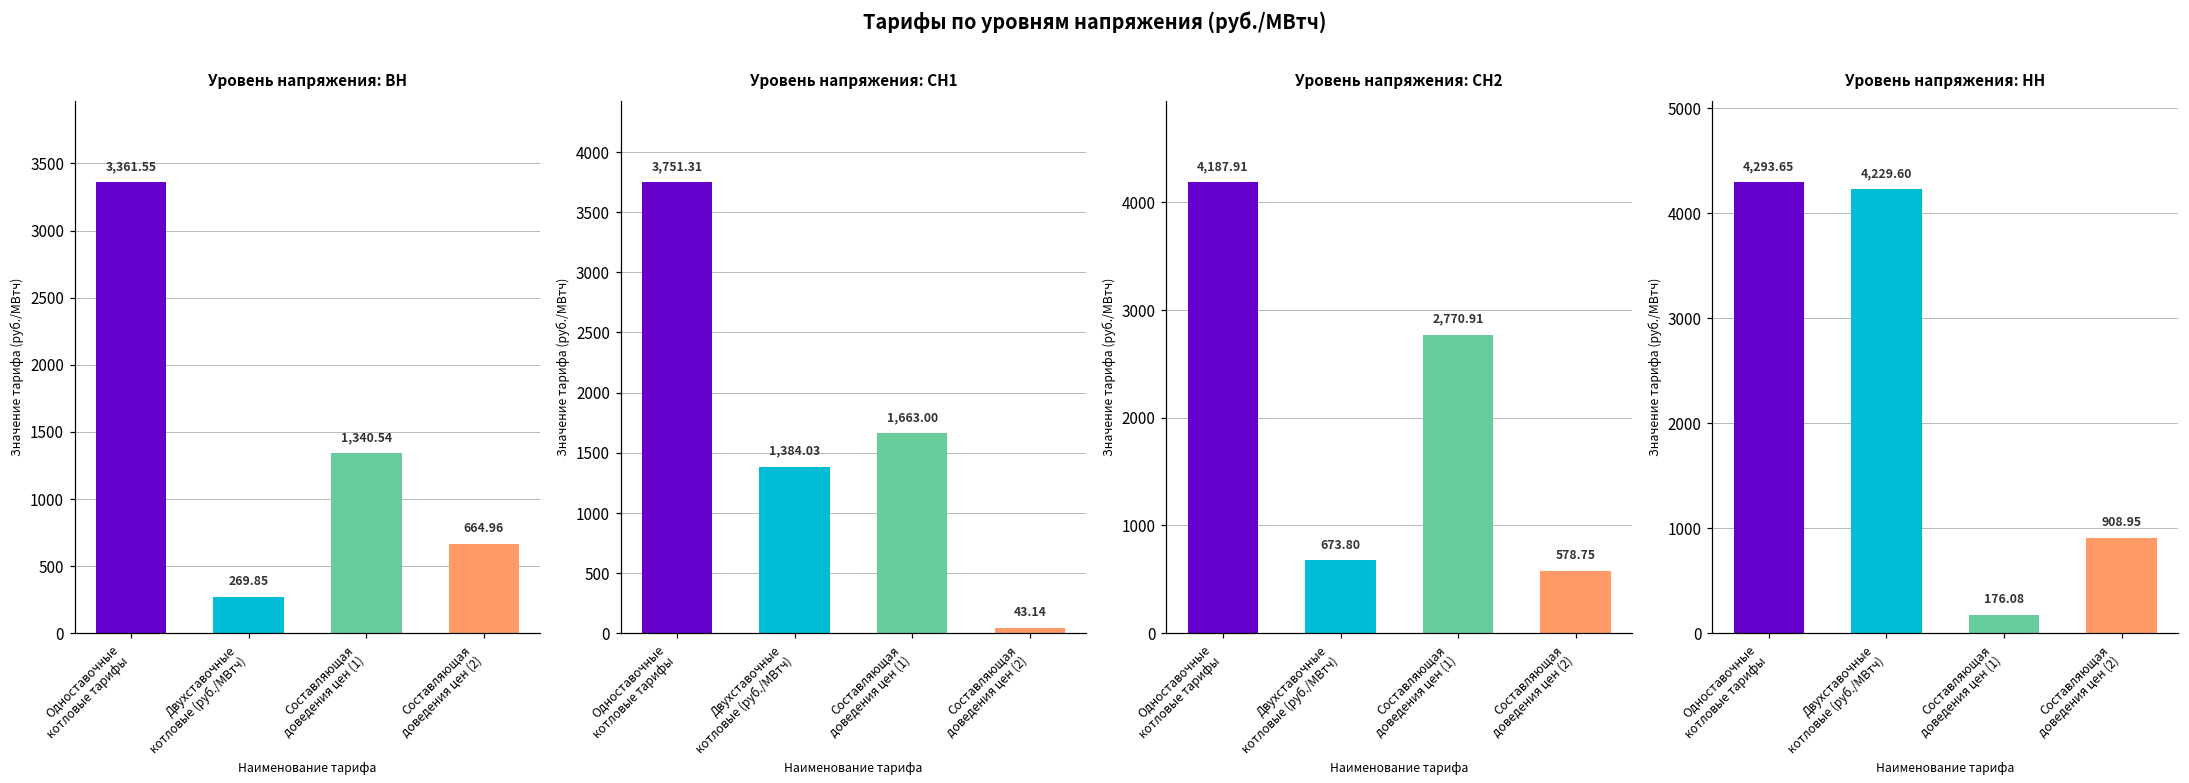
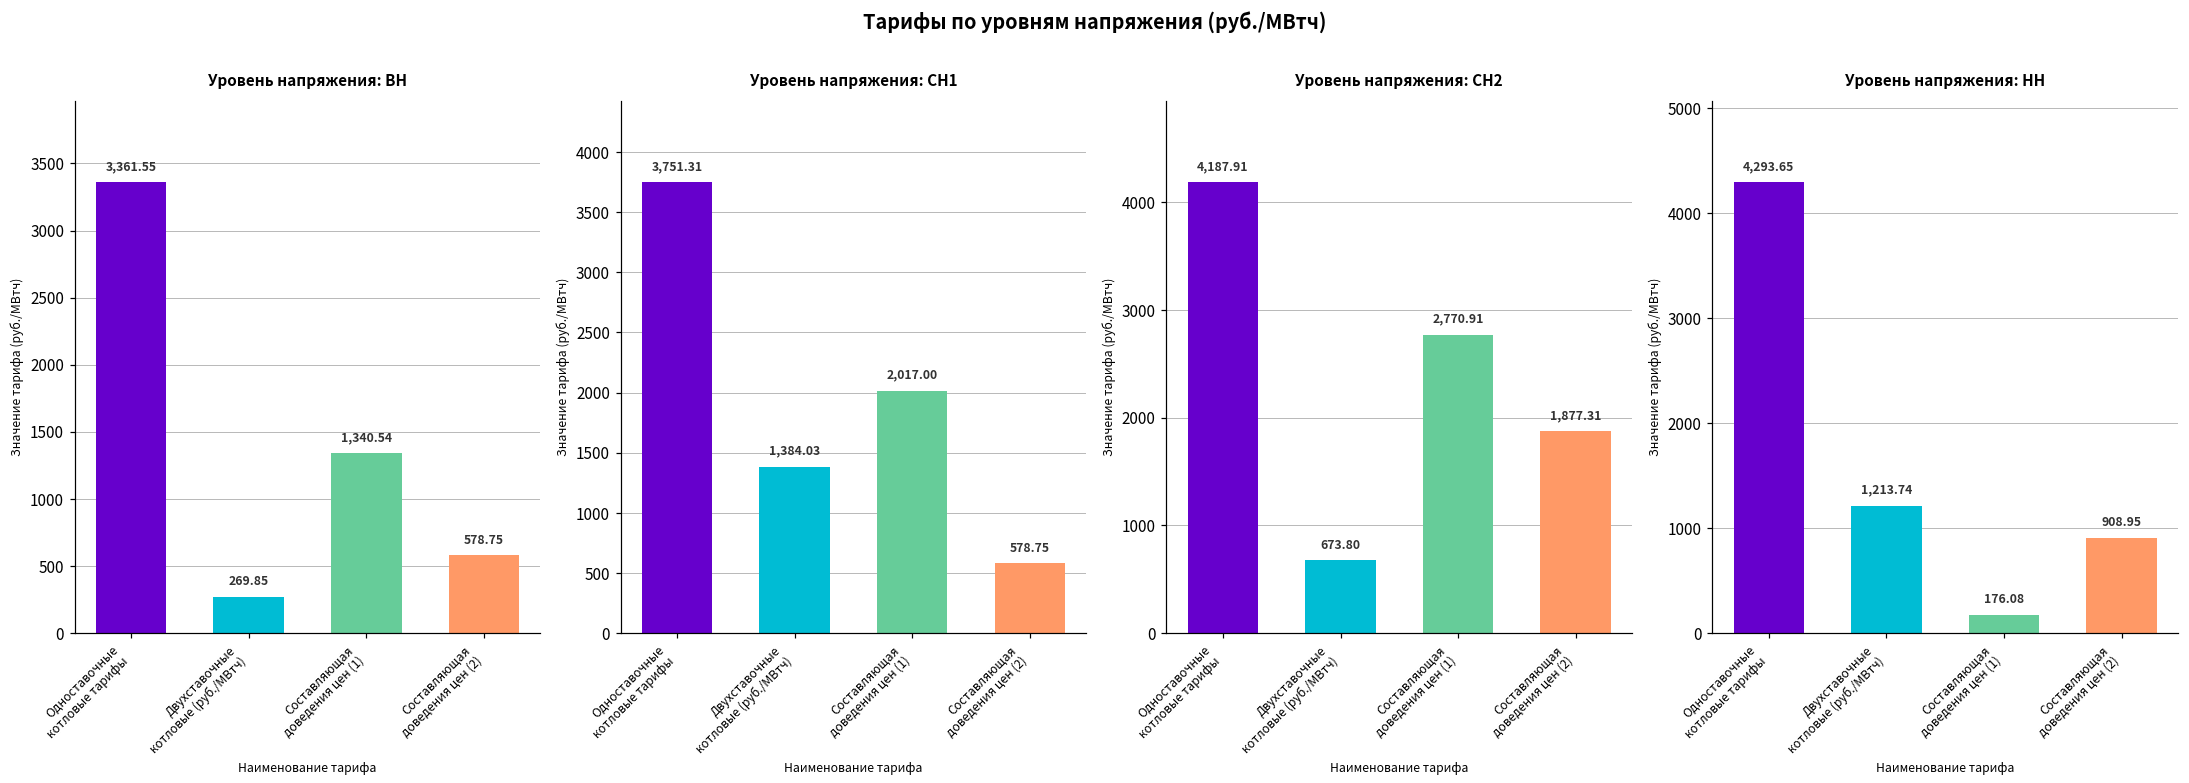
Уровень напряжения: ВН, Составляющая доведения цен (2): 664.96 -> 578.75
Уровень напряжения: СН1, Составляющая доведения цен (1): 1,663.00 -> 2,017.00
Уровень напряжения: СН1, Составляющая доведения цен (2): 43.14 -> 578.75
Уровень напряжения: СН2, Составляющая доведения цен (2): 578.75 -> 1,877.31
Уровень напряжения: НН, Двухставочные котловые (руб./МВтч): 4,229.60 -> 1,213.74
